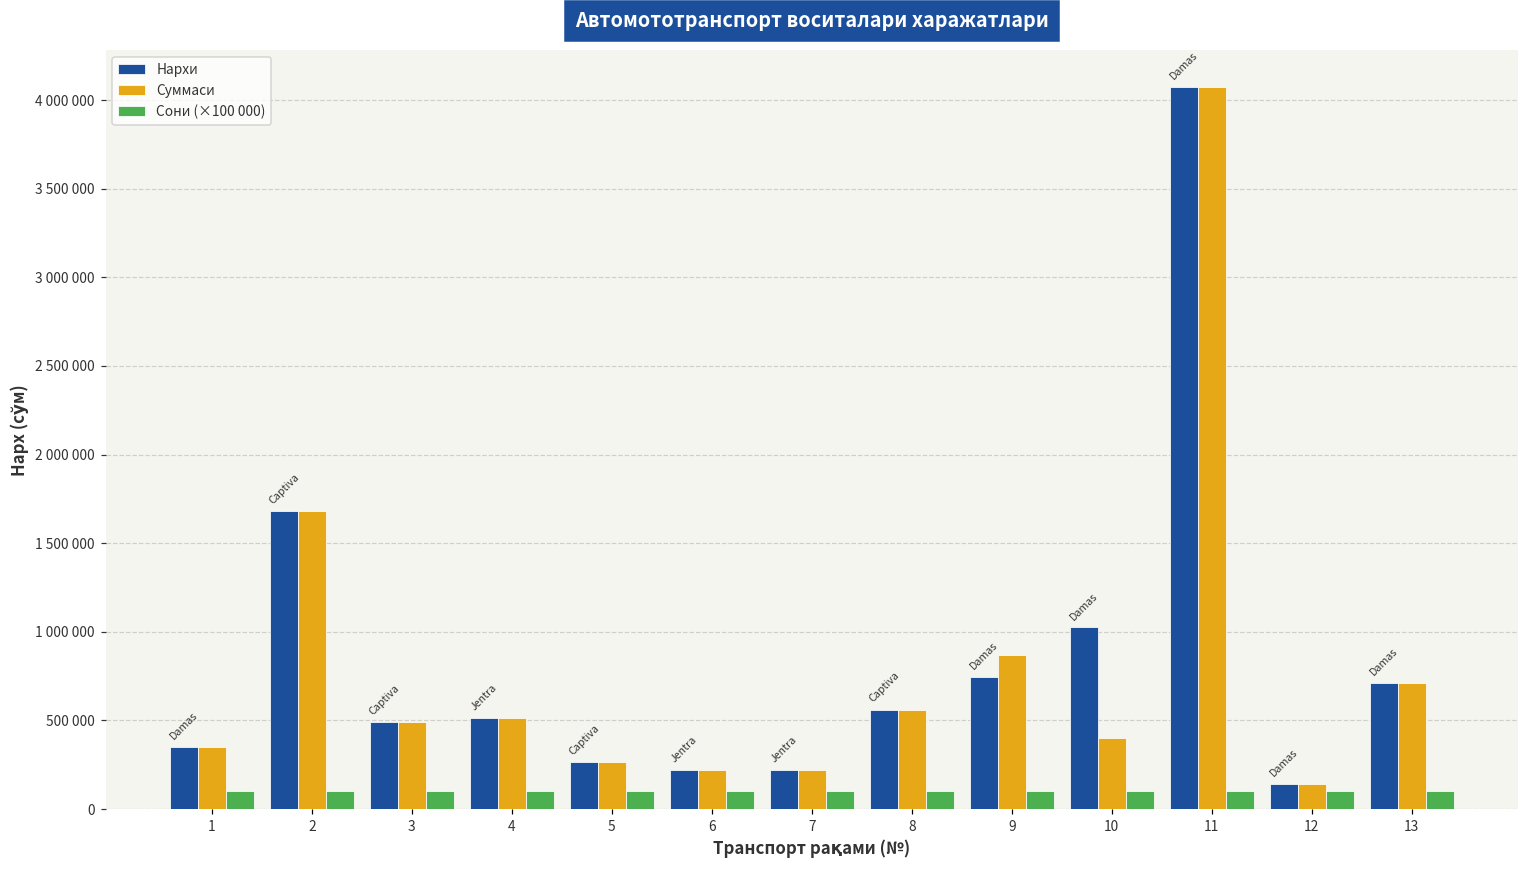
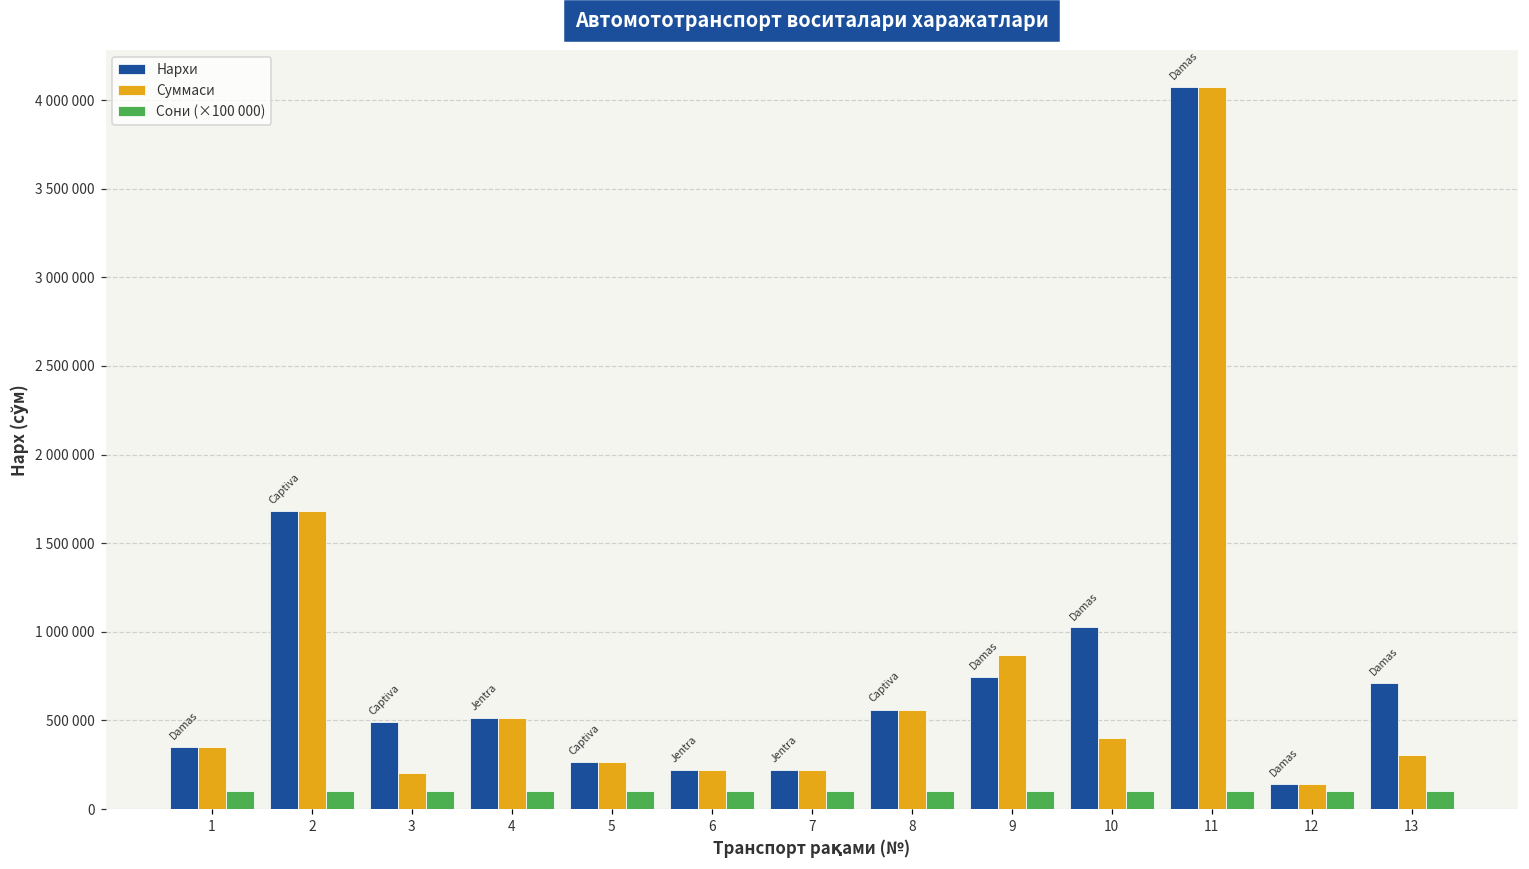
Суммаси, 3: 490000 -> 200000
Суммаси, 13: 710000 -> 310000
